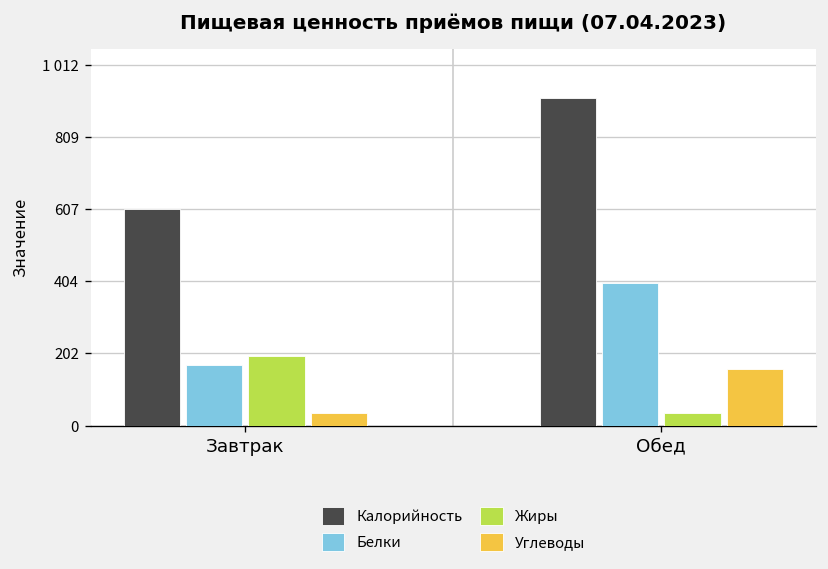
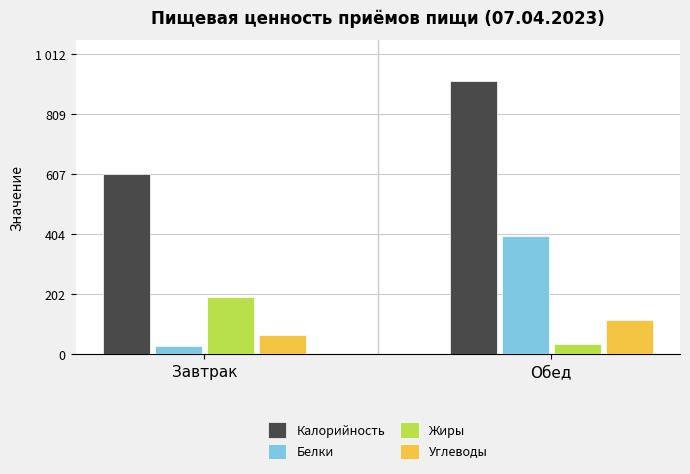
Белки, Завтрак: 170 -> 30
Углеводы, Завтрак: 40 -> 70
Углеводы, Обед: 160 -> 120
